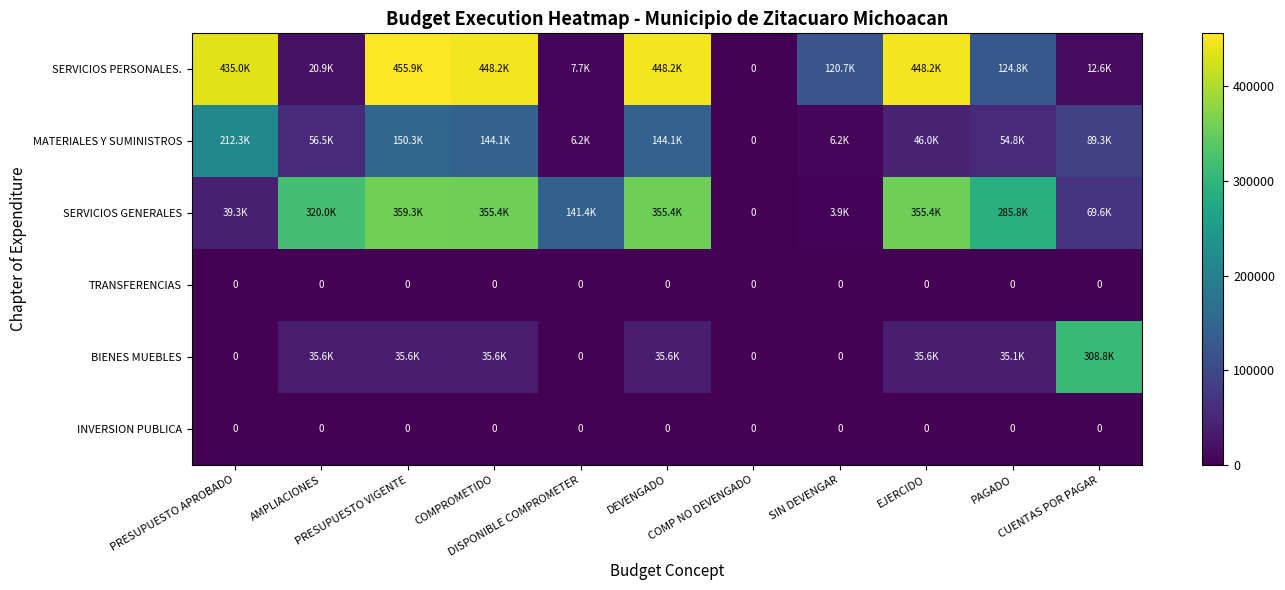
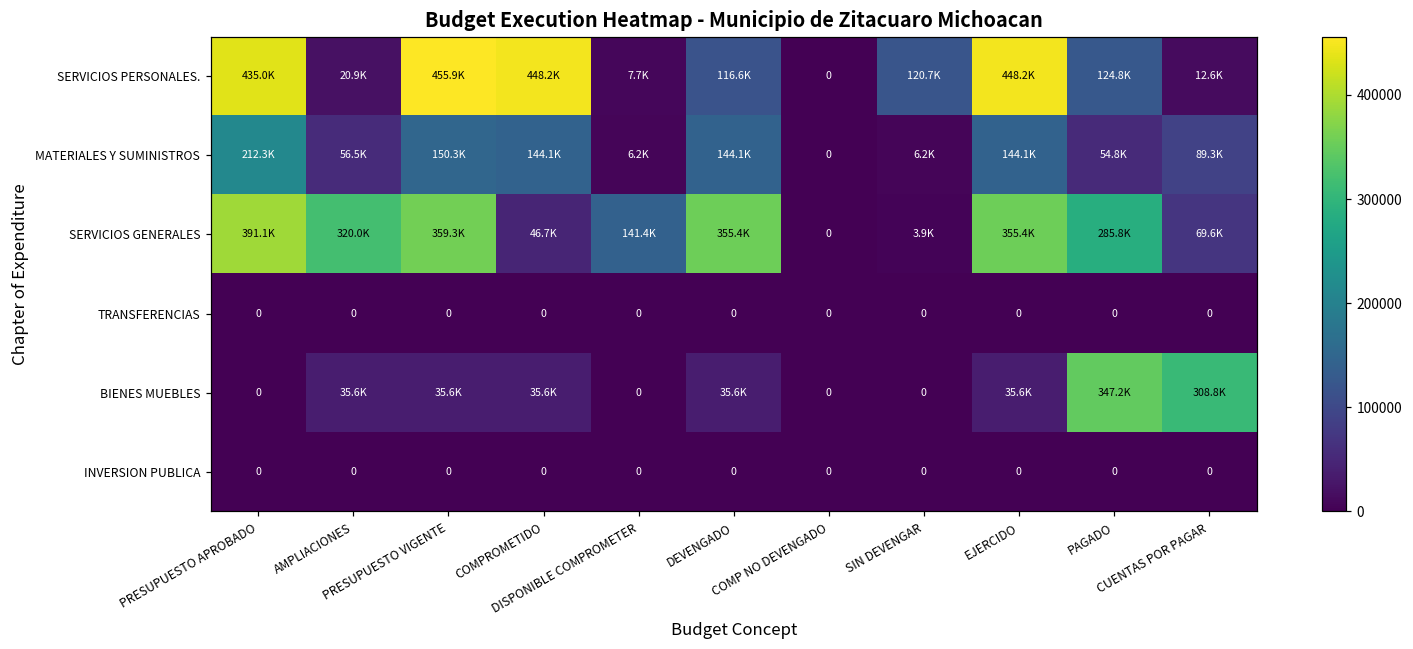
SERVICIOS PERSONALES., DEVENGADO: 448.2K -> 116.6K
MATERIALES Y SUMINISTROS, EJERCIDO: 46.0K -> 144.1K
SERVICIOS GENERALES, PRESUPUESTO APROBADO: 39.3K -> 391.1K
SERVICIOS GENERALES, COMPROMETIDO: 355.4K -> 46.7K
BIENES MUEBLES, PAGADO: 35.1K -> 347.2K
